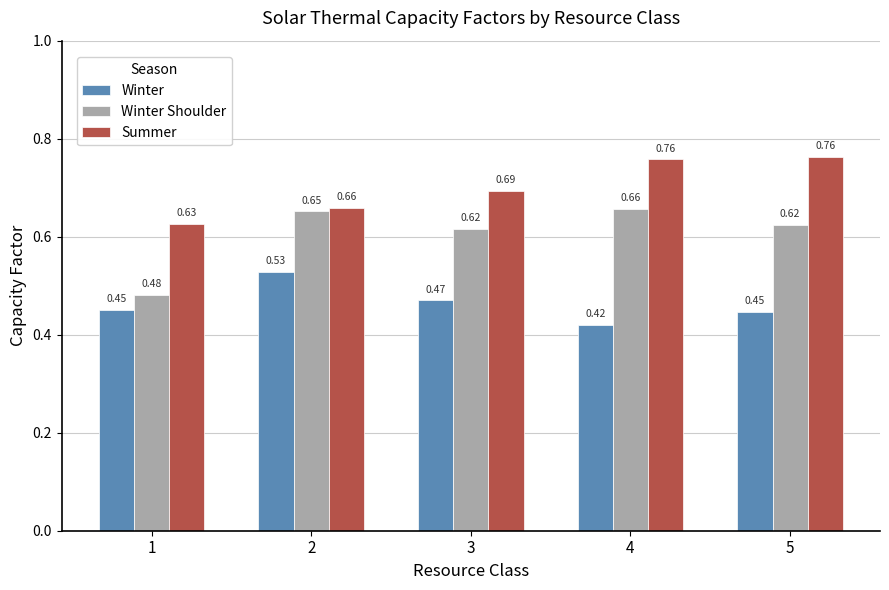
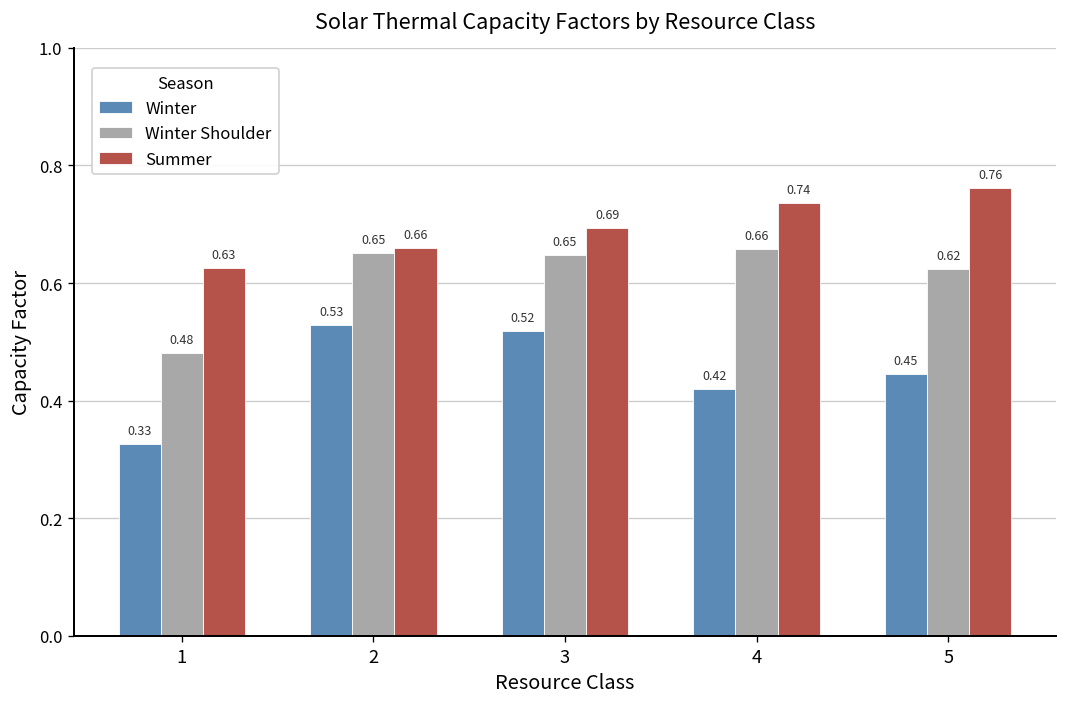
Winter, 1: 0.45 -> 0.33
Winter, 3: 0.47 -> 0.52
Winter Shoulder, 3: 0.62 -> 0.65
Summer, 4: 0.76 -> 0.74
